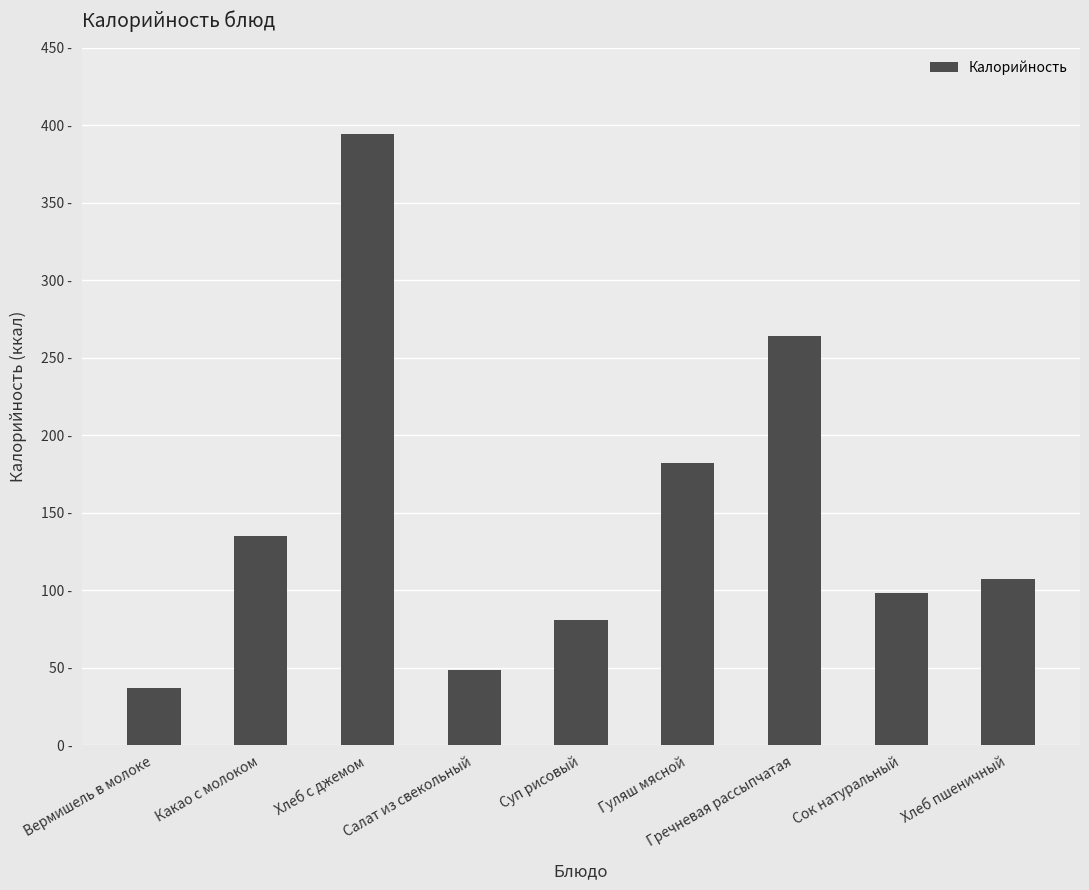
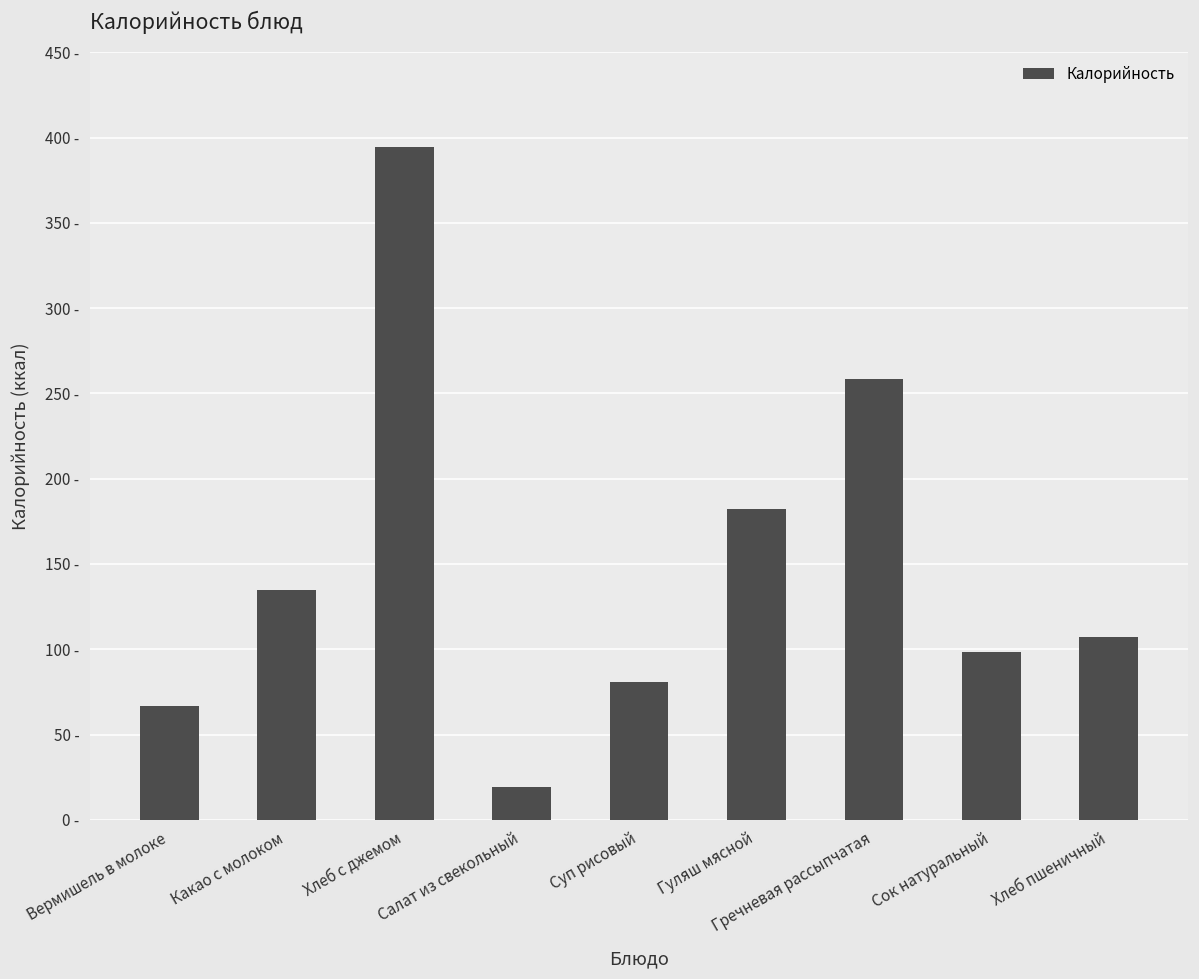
Вермишель в молоке: 37 - -> 67 -
Салат из свекольный: 49 - -> 19 -
Гречневая рассыпчатая: 264 - -> 259 -
